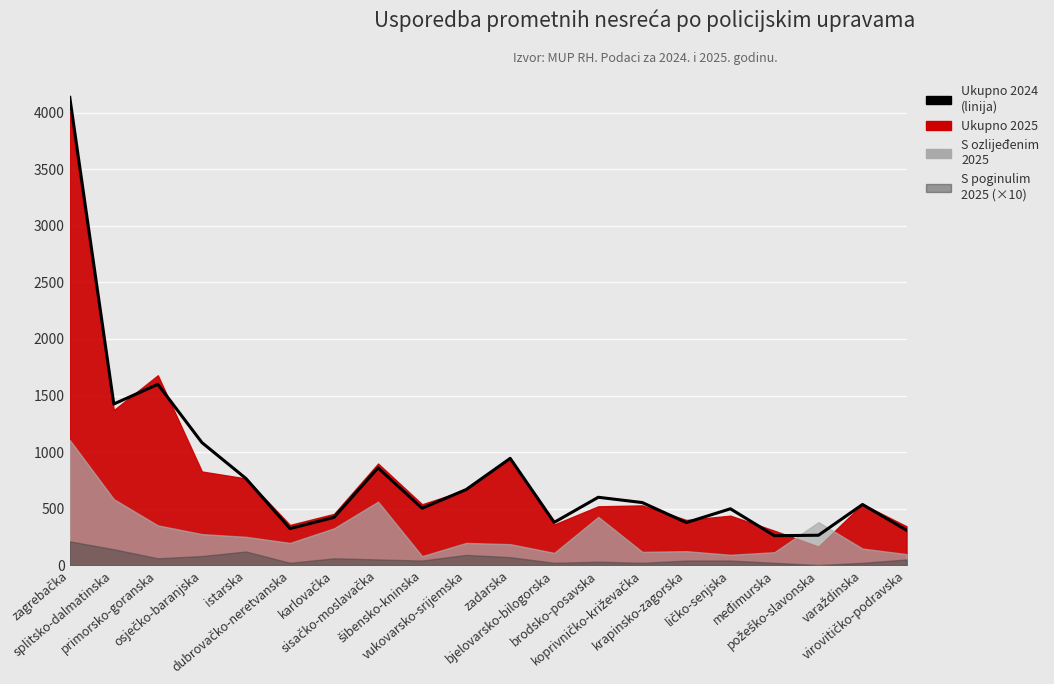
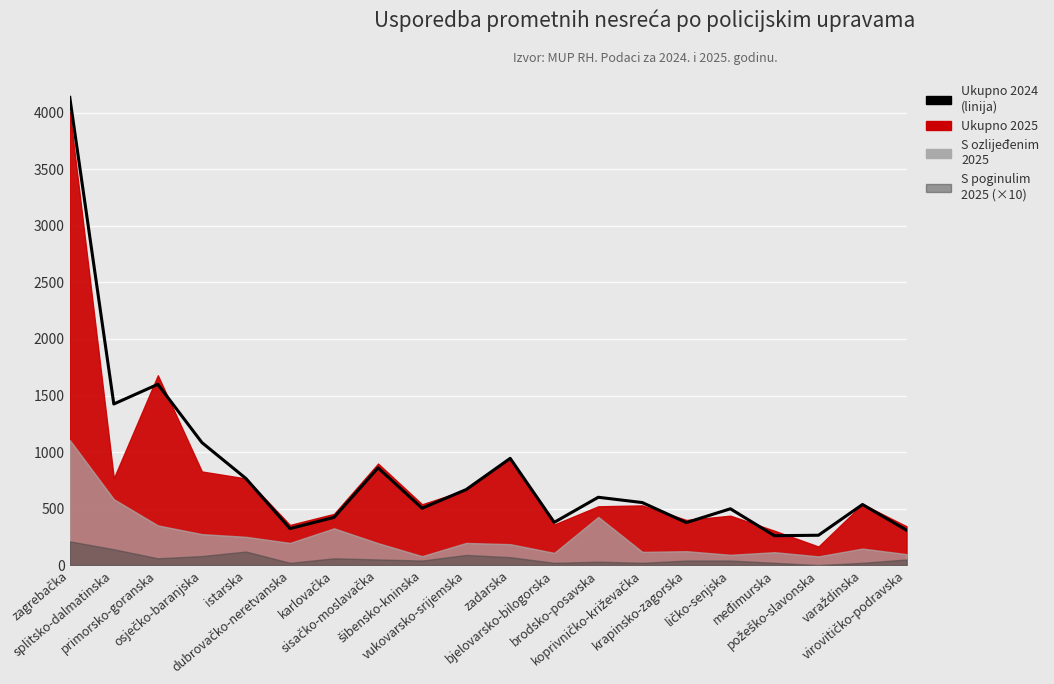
Ukupno 2025, splitsko-dalmatinska: 1370 -> 770
S ozlijeđenim 2025, sisačko-moslavačka: 560 -> 190
S ozlijeđenim 2025, požeško-slavonska: 380 -> 80
